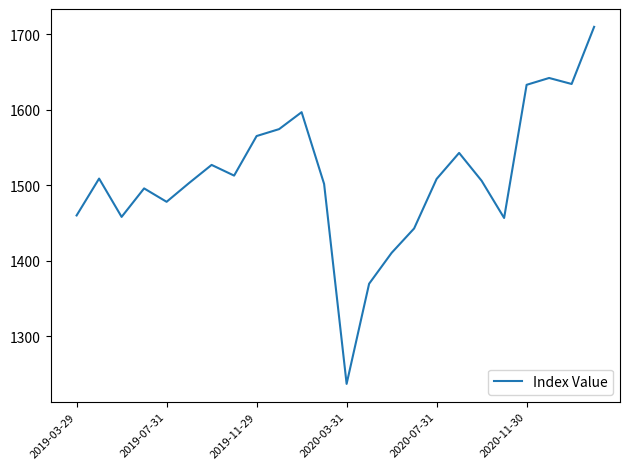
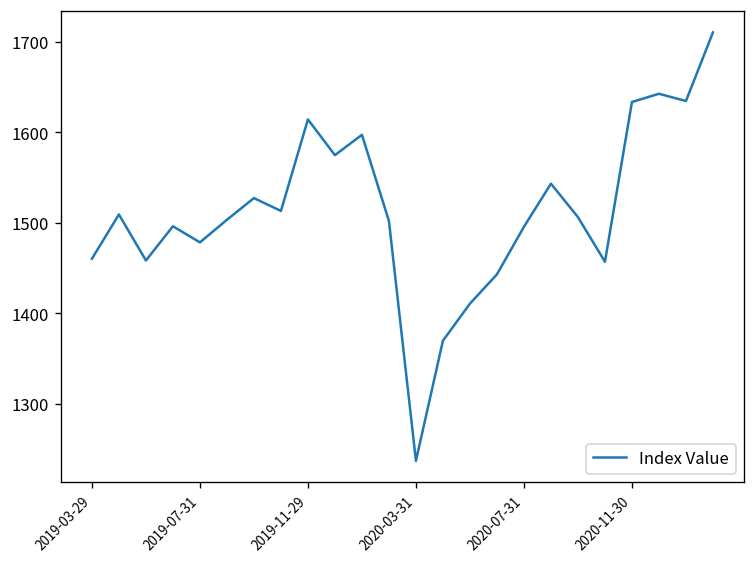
2019-11-29: 1570 -> 1610
2020-07-31: 1510 -> 1500
